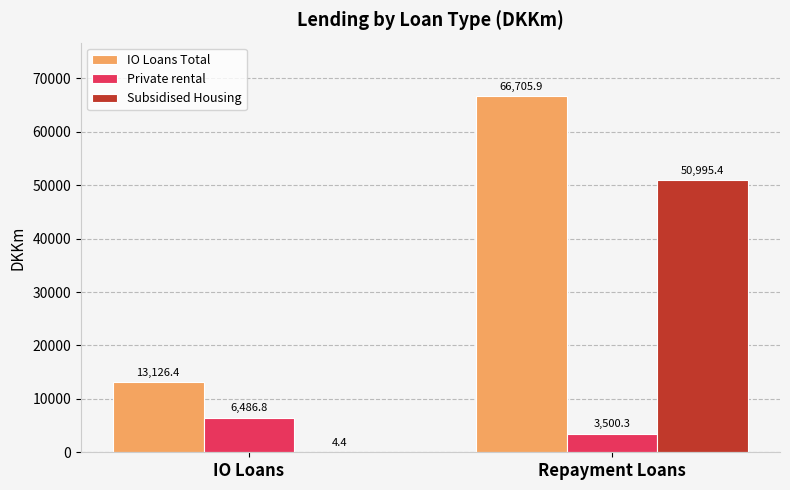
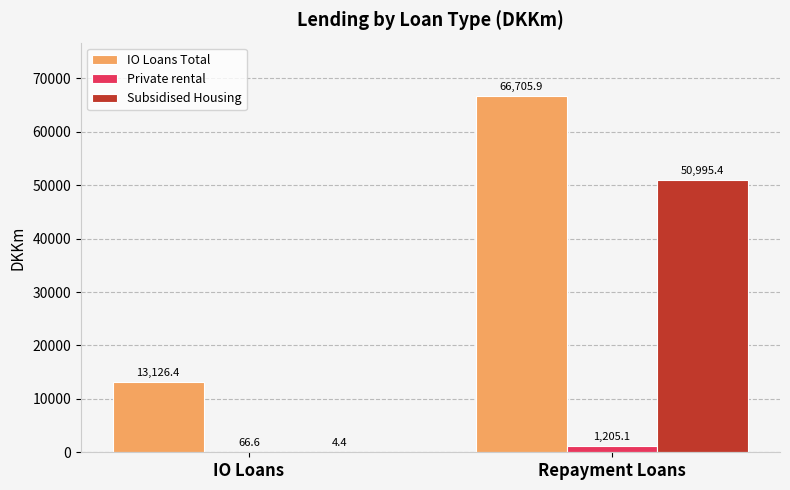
Private rental, IO Loans: 6,486.8 -> 66.6
Private rental, Repayment Loans: 3,500.3 -> 1,205.1
